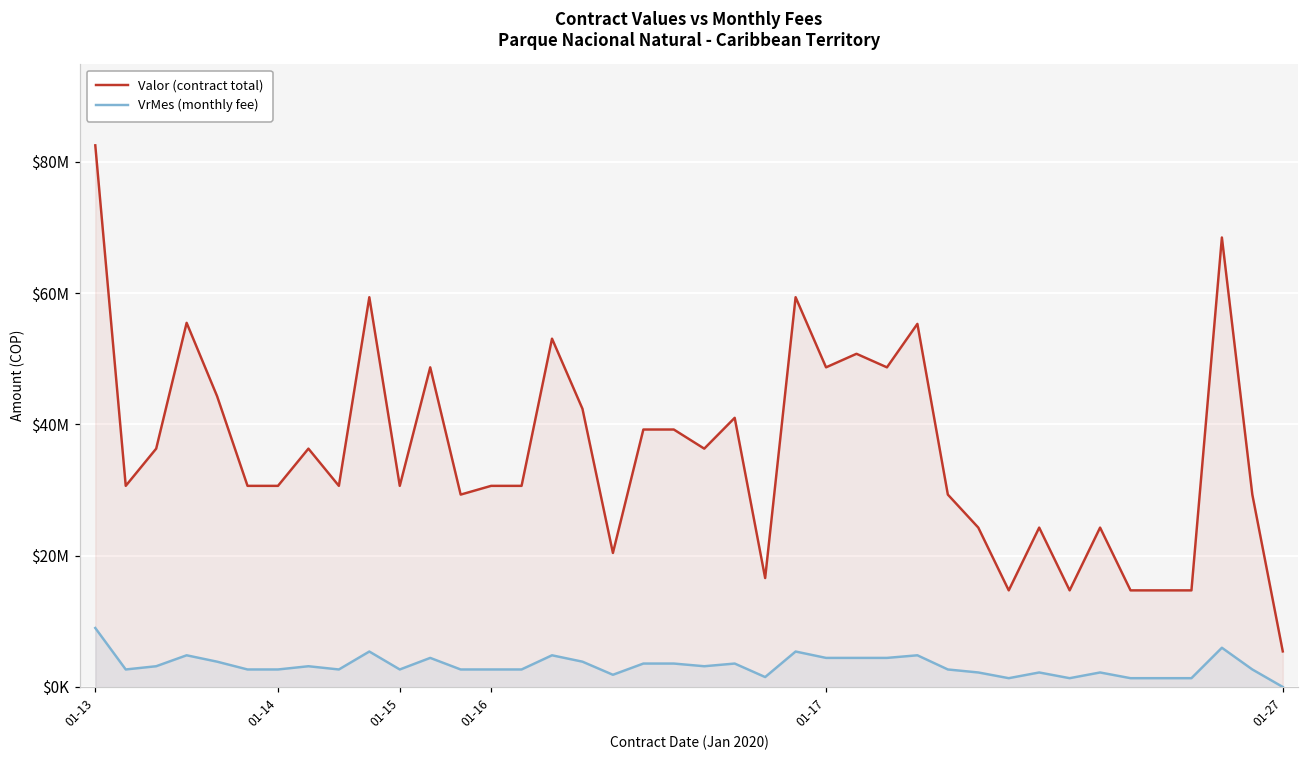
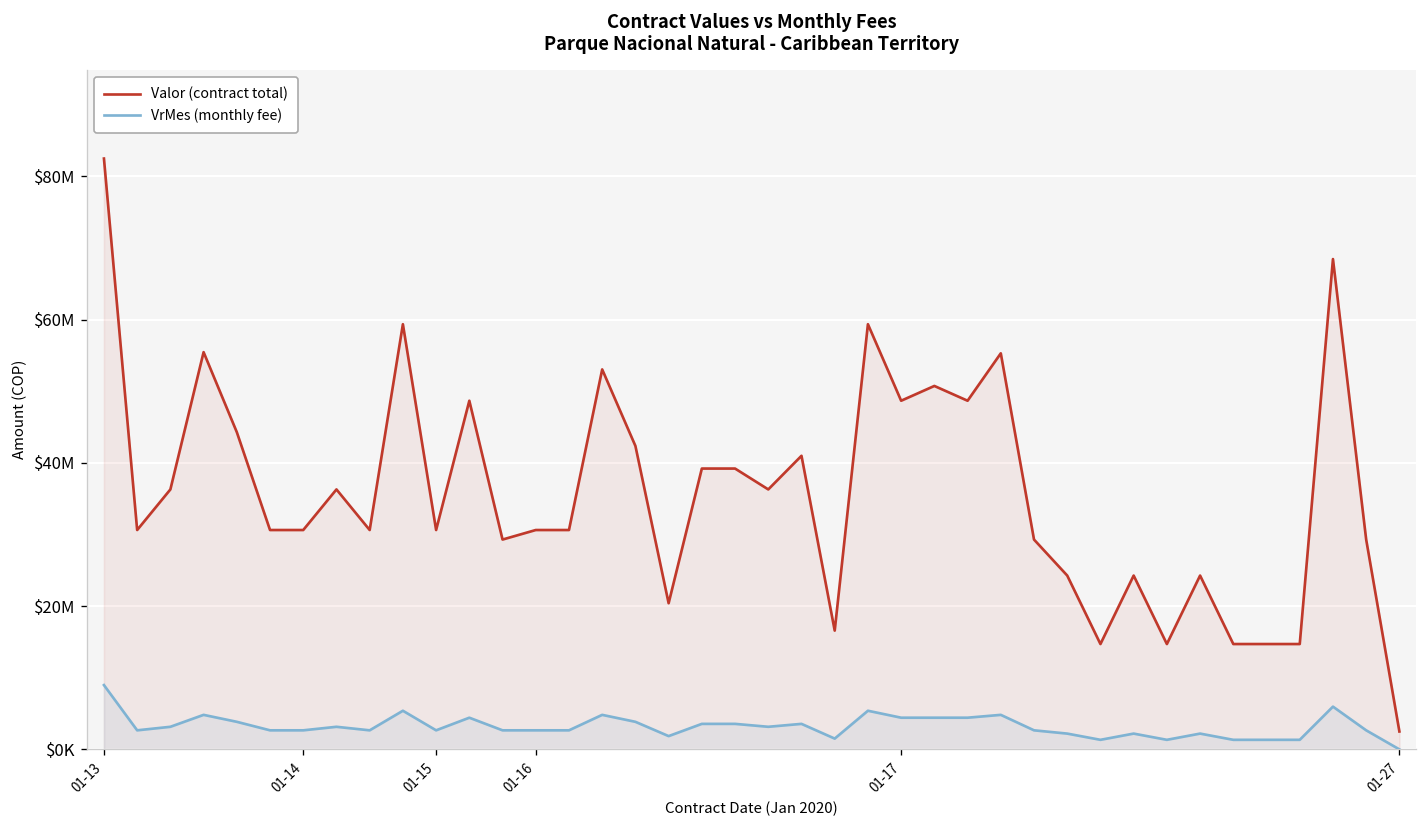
Valor (contract total), 01-27: $5000000 -> $2000000
